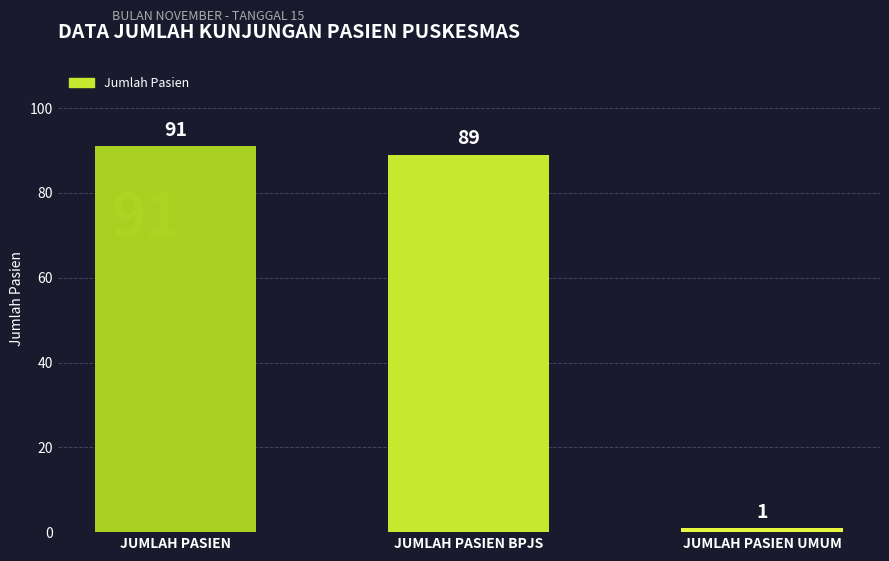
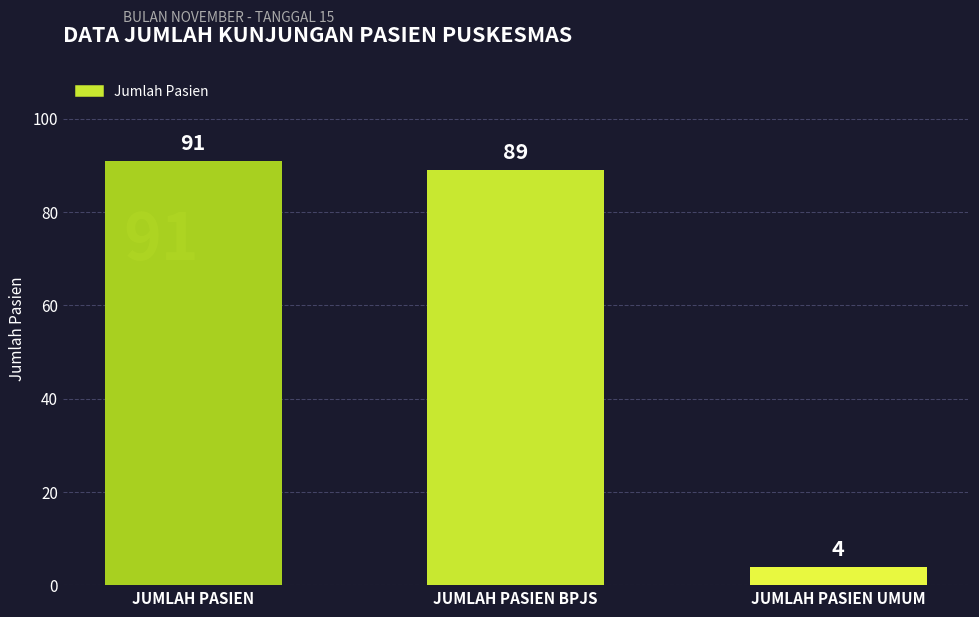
JUMLAH PASIEN UMUM: 1 -> 4
